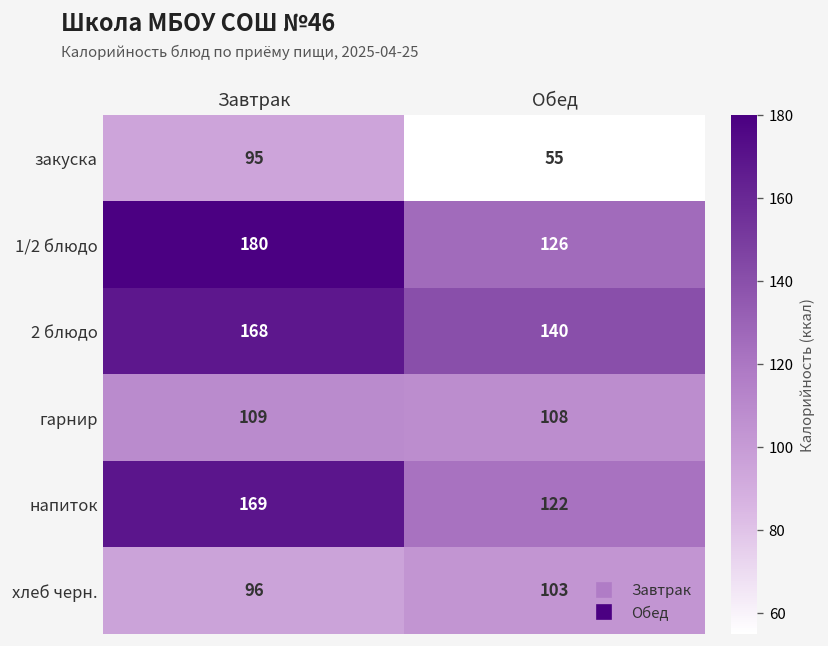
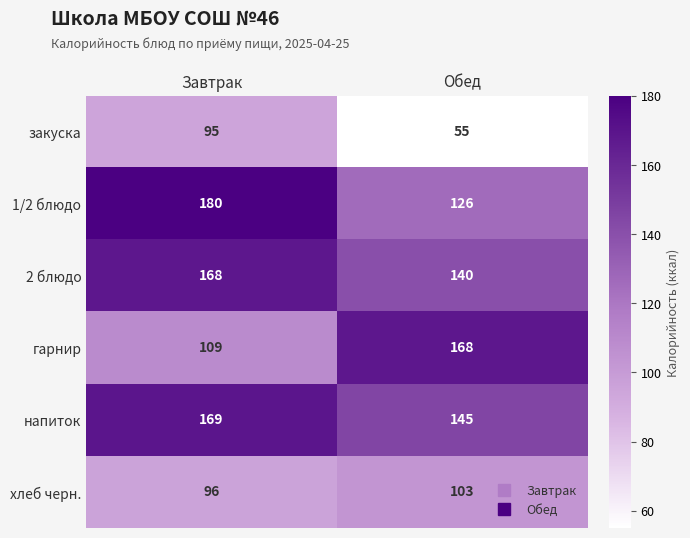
гарнир, Обед: 108 -> 168
напиток, Обед: 122 -> 145
